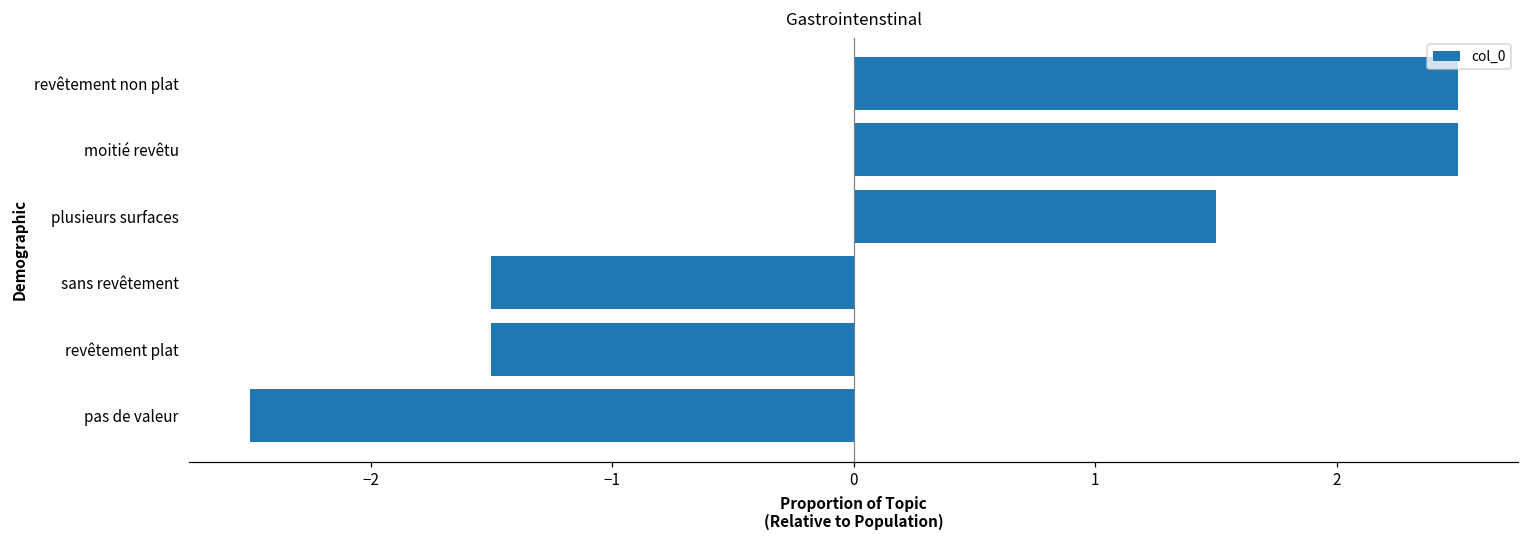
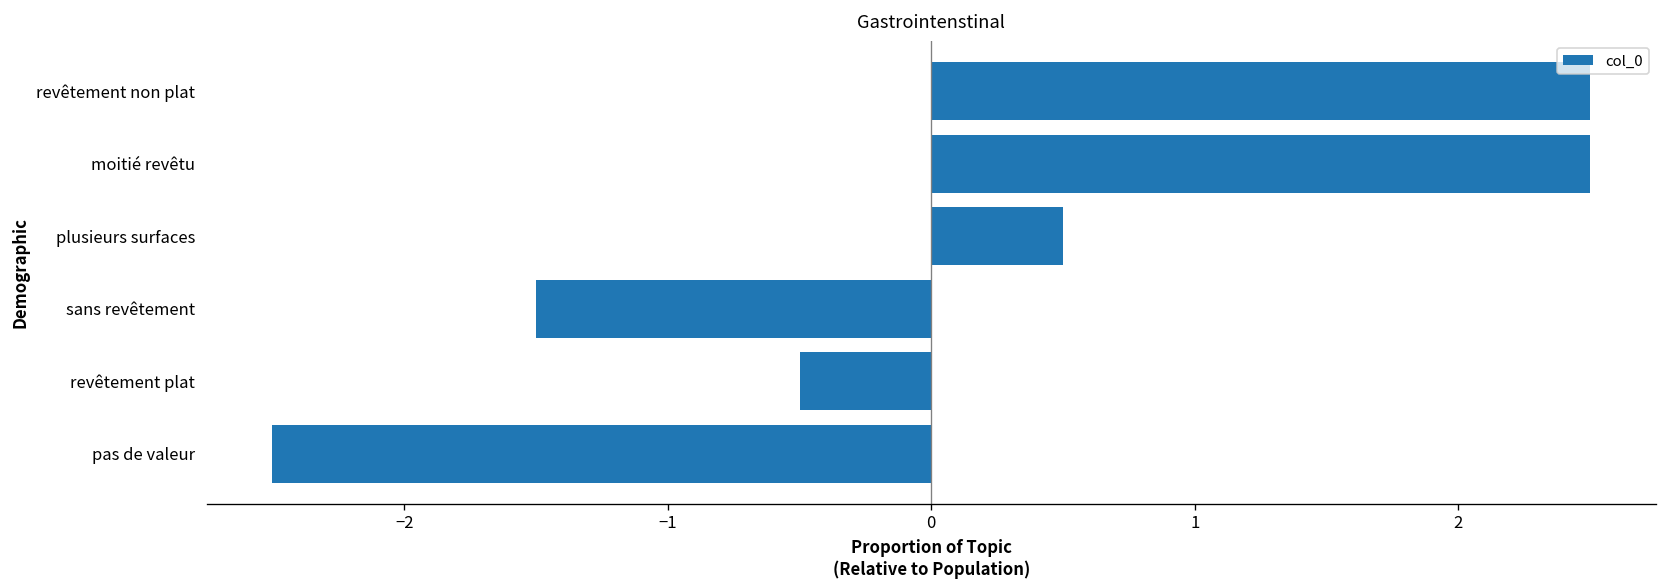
plusieurs surfaces: 1.50 -> 0.50
revêtement plat: -1.50 -> -0.50
